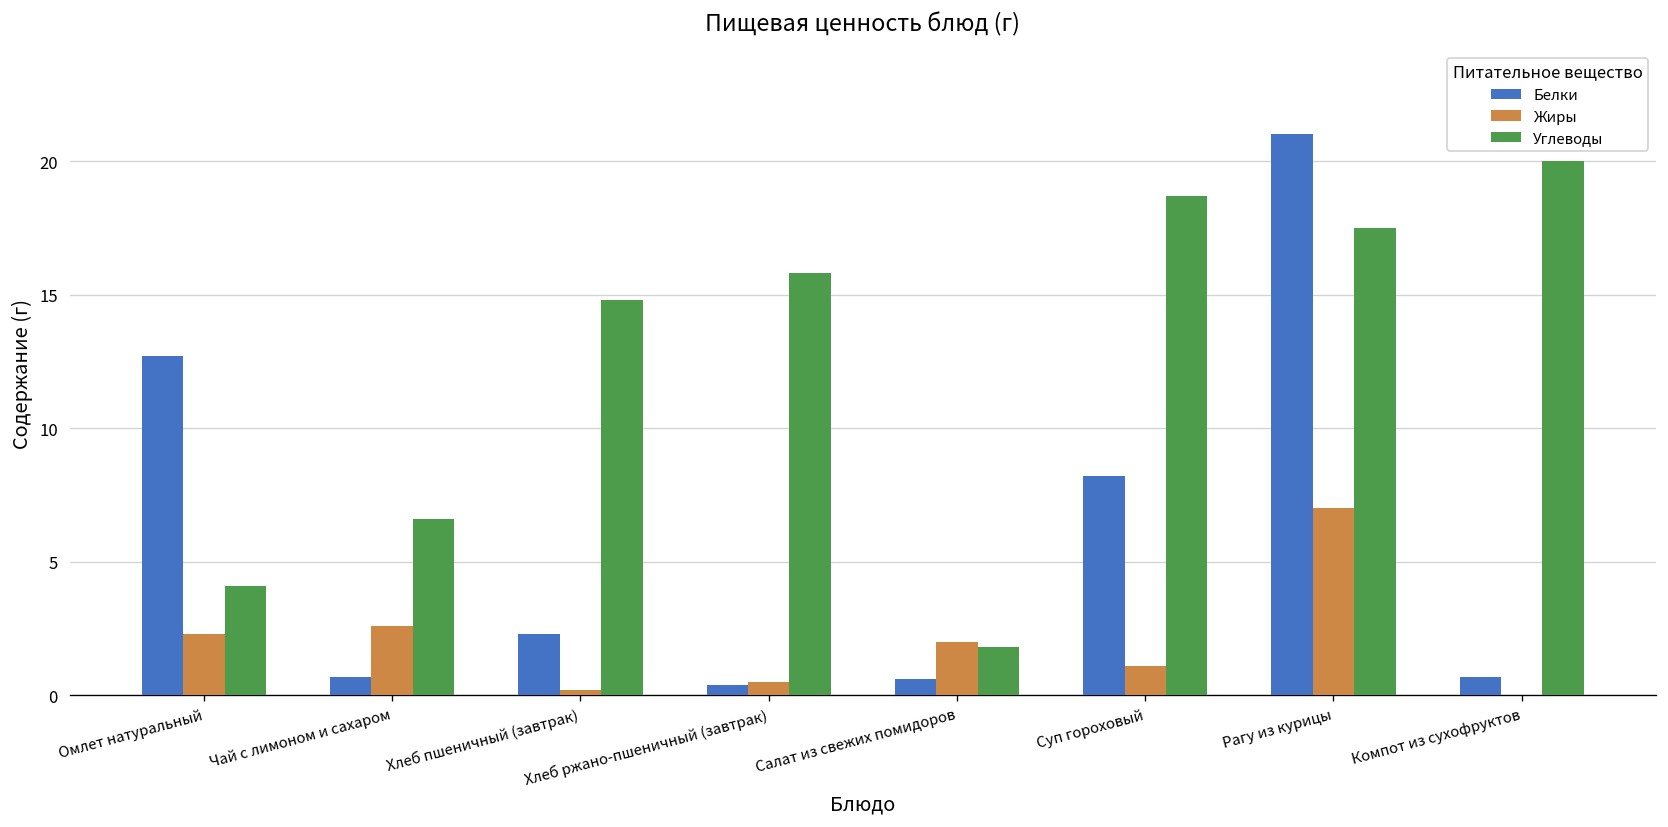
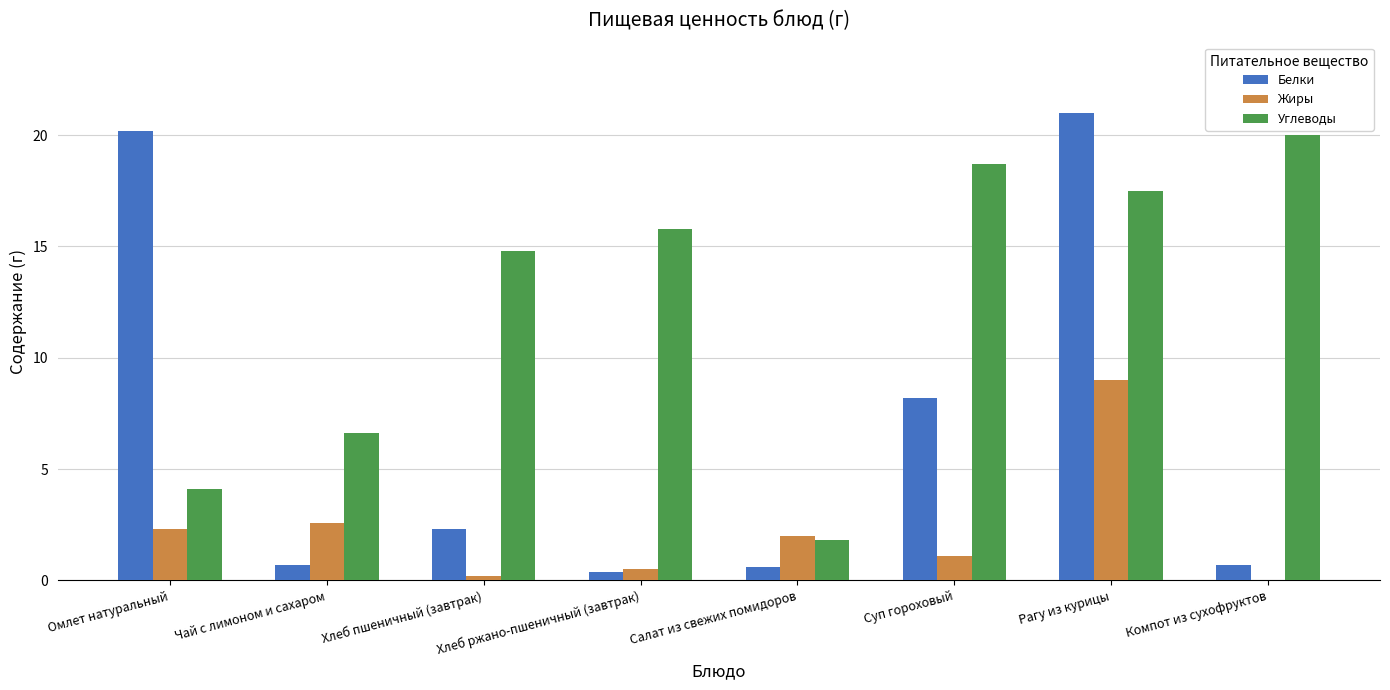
Белки, Омлет натуральный: 12.7 -> 20.2
Жиры, Рагу из курицы: 7 -> 9
